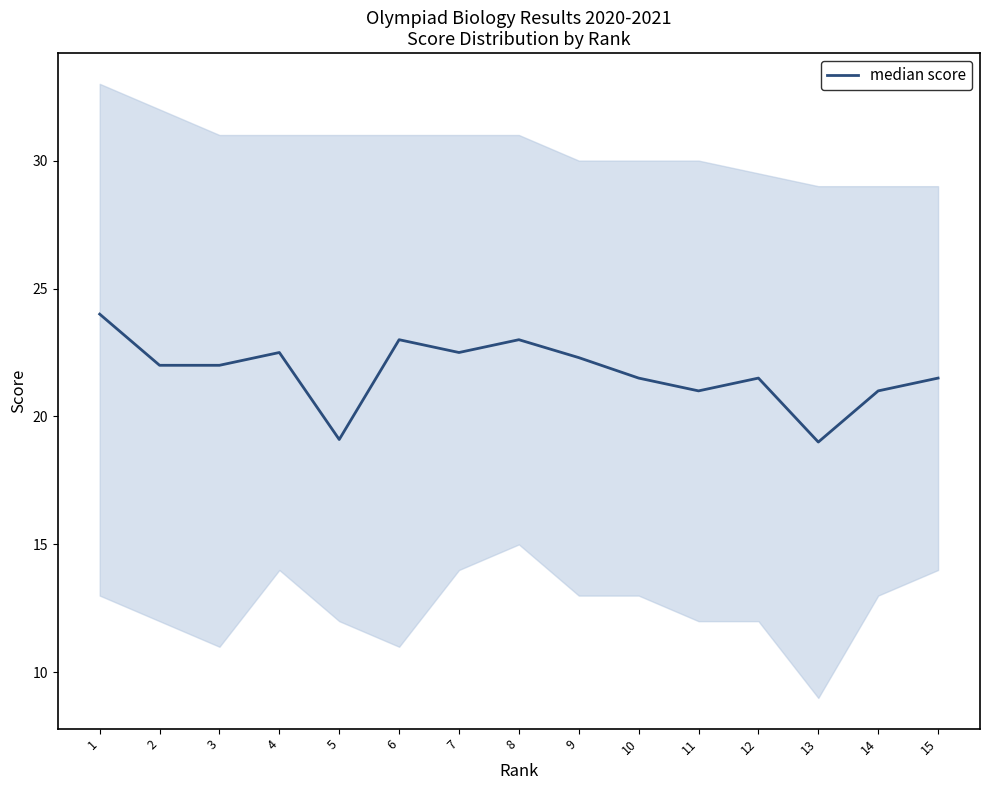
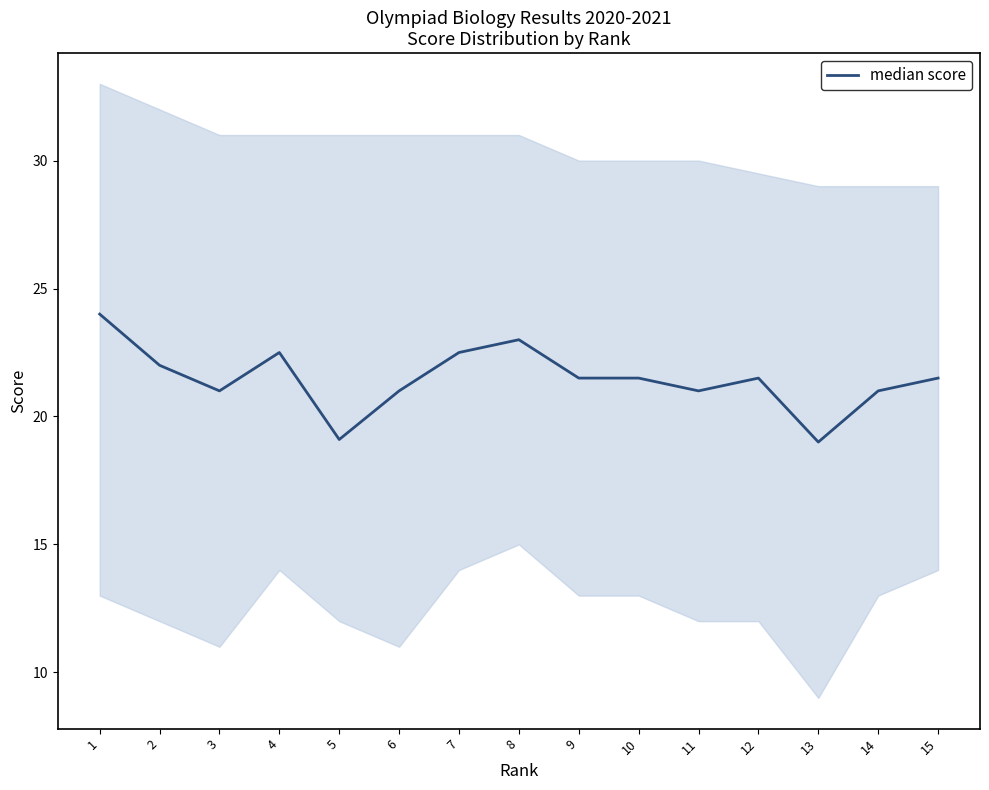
median score, 3: 22 -> 21
median score, 6: 23 -> 21
median score, 9: 22.3 -> 21.5
